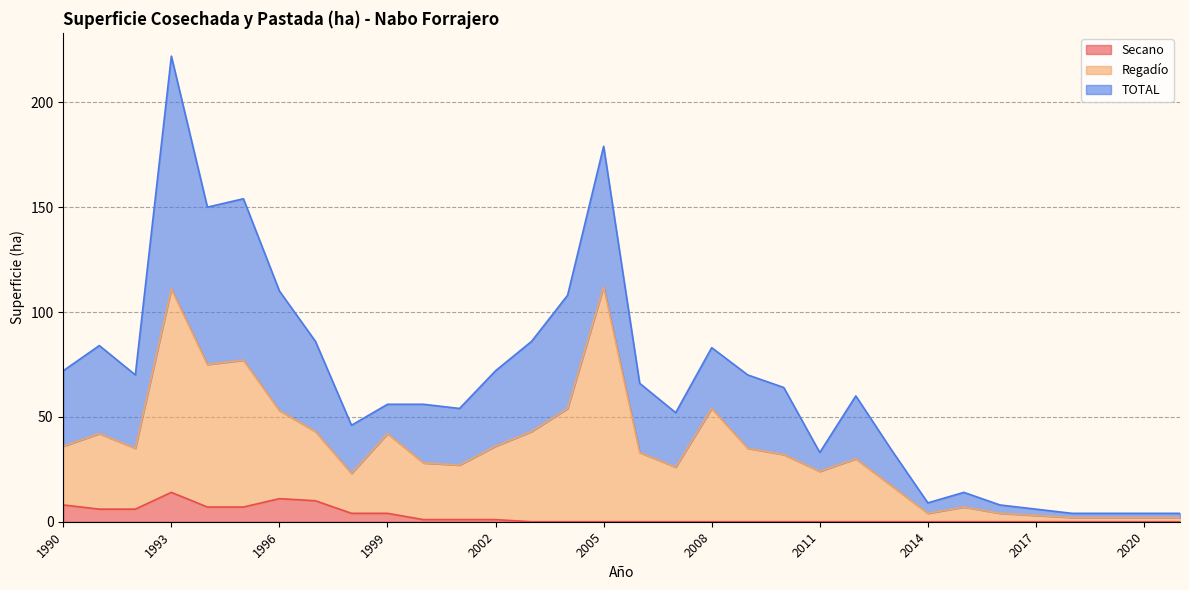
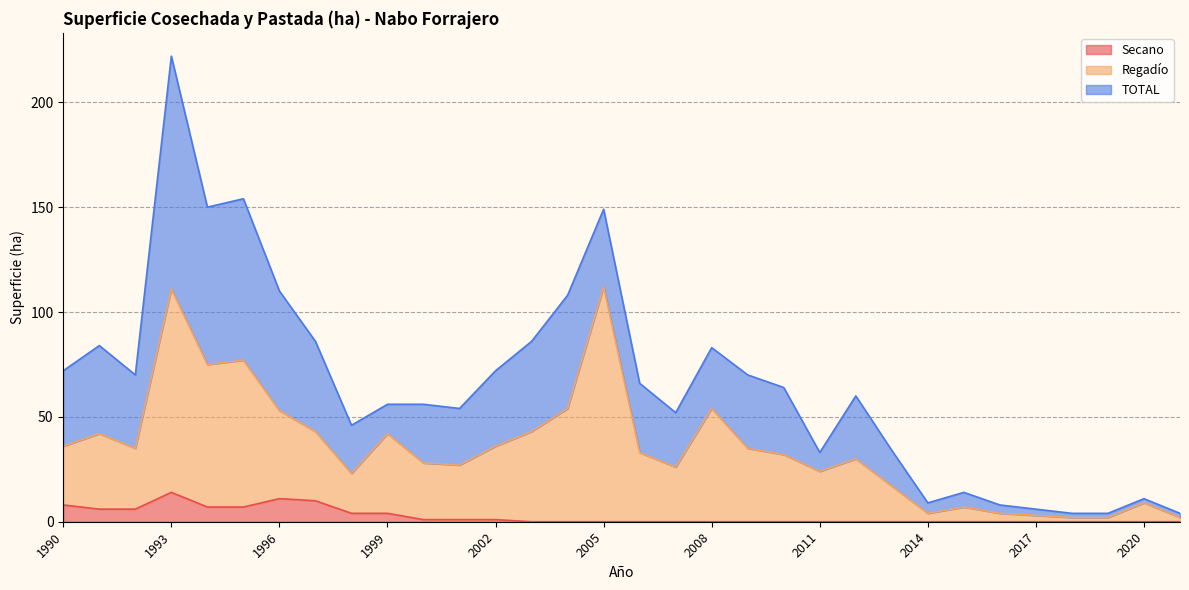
TOTAL, 2005: 67 -> 37
Regadío, 2020: 2 -> 9
